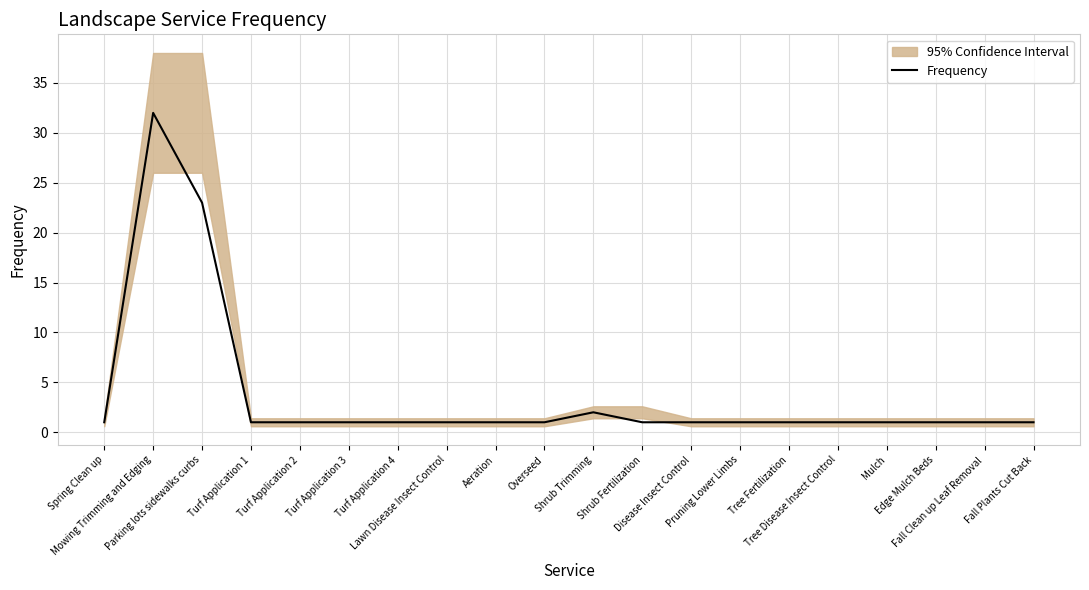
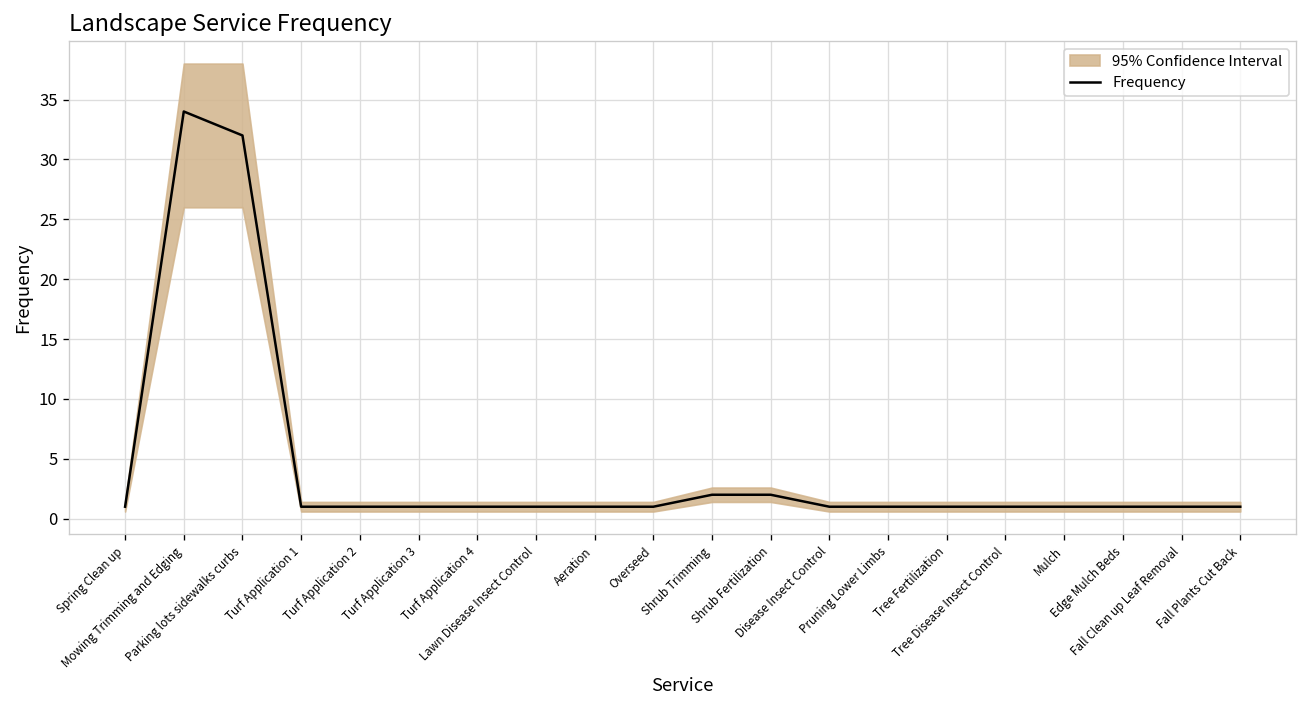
Frequency, Mowing Trimming and Edging: 32 -> 34
Frequency, Parking lots sidewalks curbs: 23 -> 32
Frequency, Shrub Fertilization: 1 -> 2
